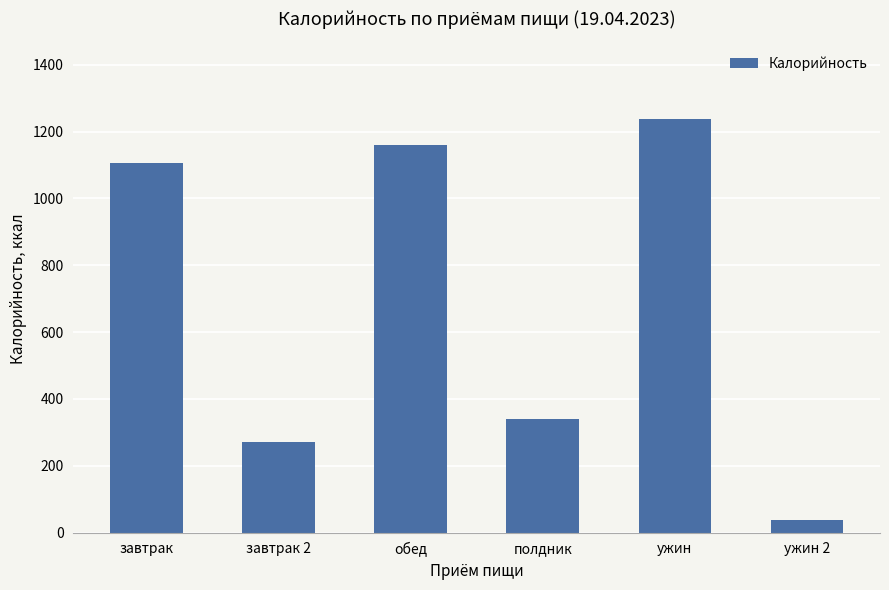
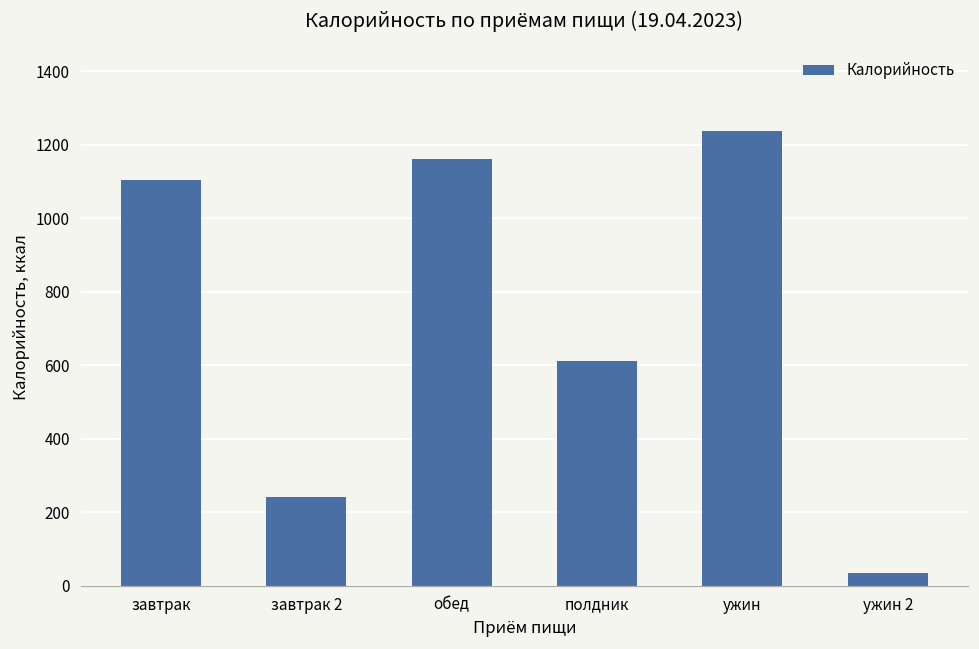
завтрак 2: 270 -> 240
полдник: 340 -> 610
